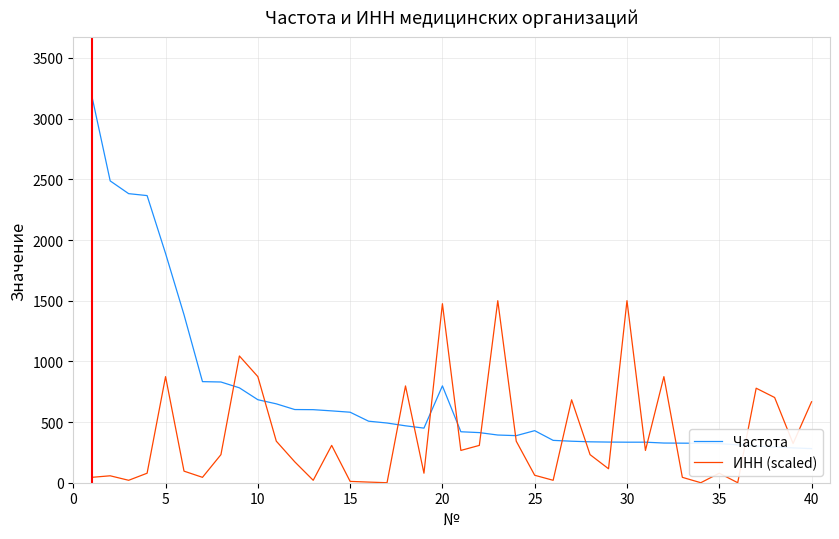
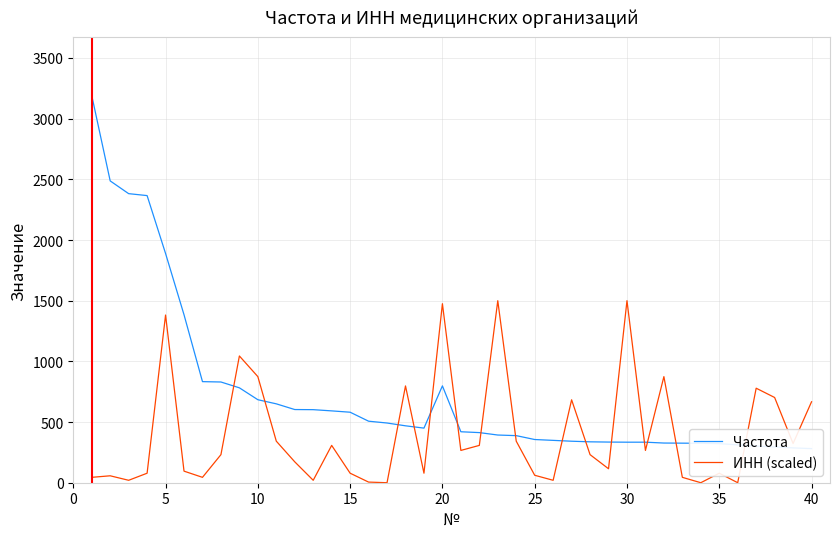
ИНН (scaled), 5: 870 -> 1380
ИНН (scaled), 15: 10 -> 80
Частота, 25: 430 -> 360
